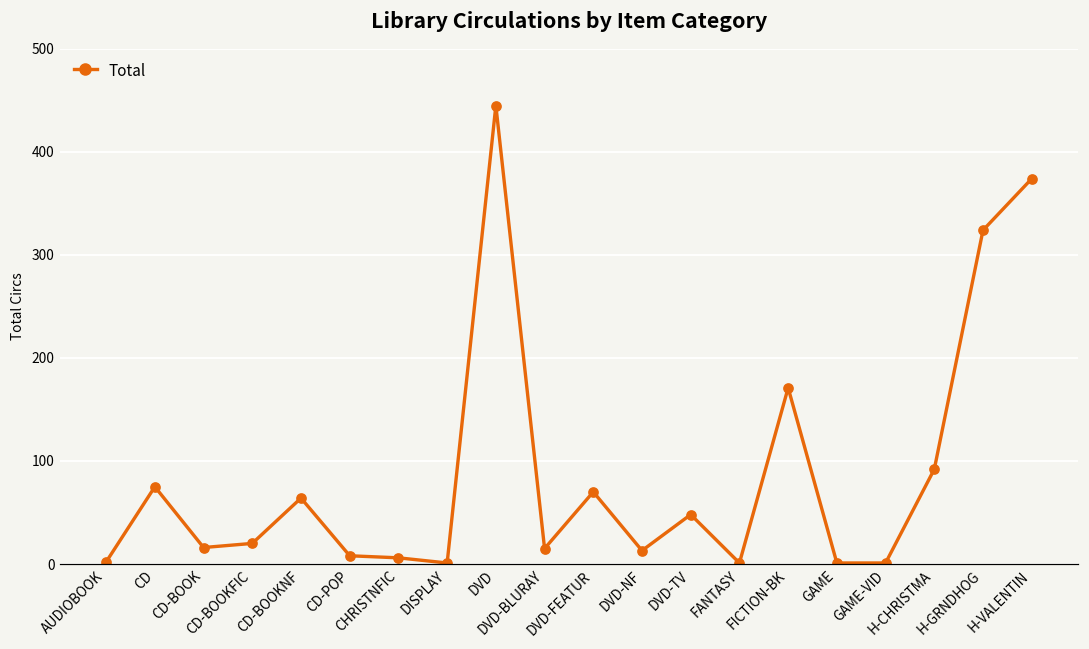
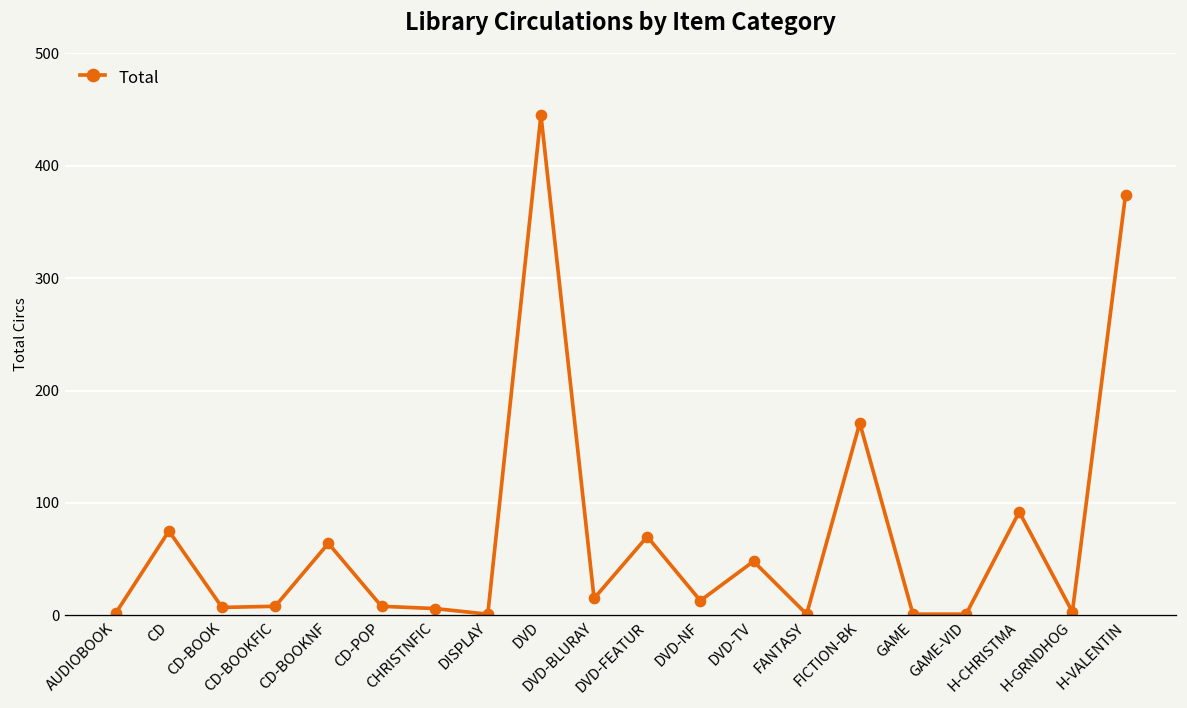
CD-BOOK: 20 -> 10
CD-BOOKFIC: 20 -> 10
H-GRNDHOG: 320 -> 0
